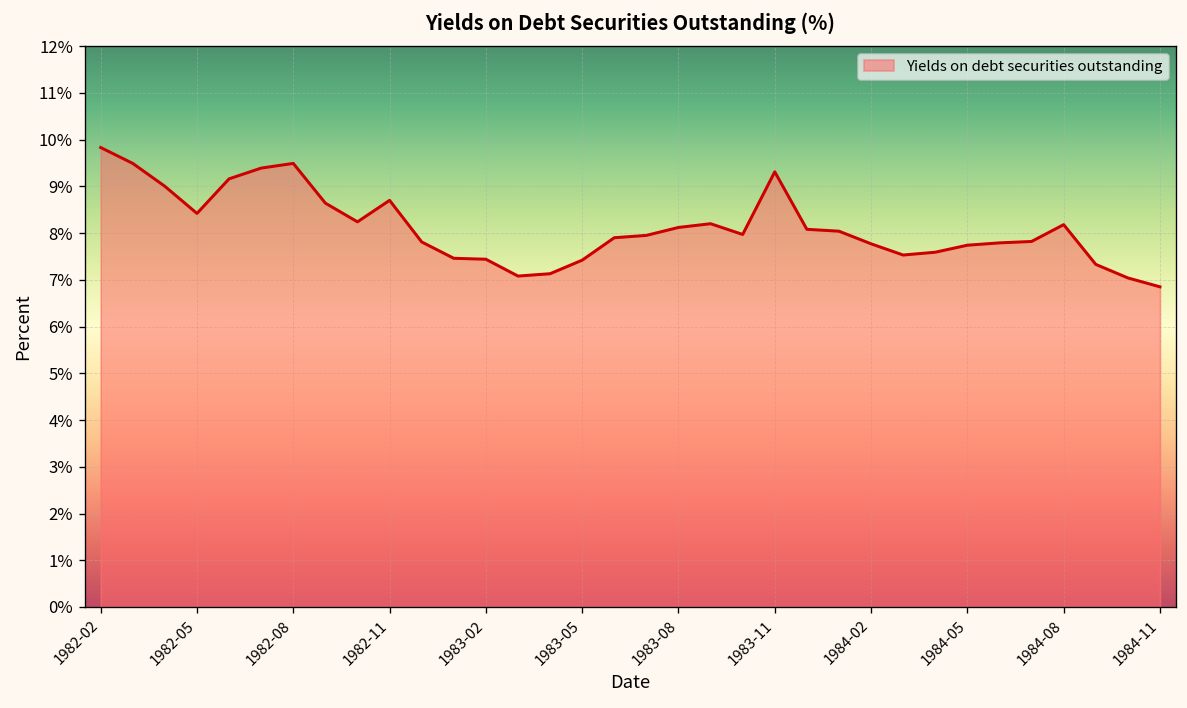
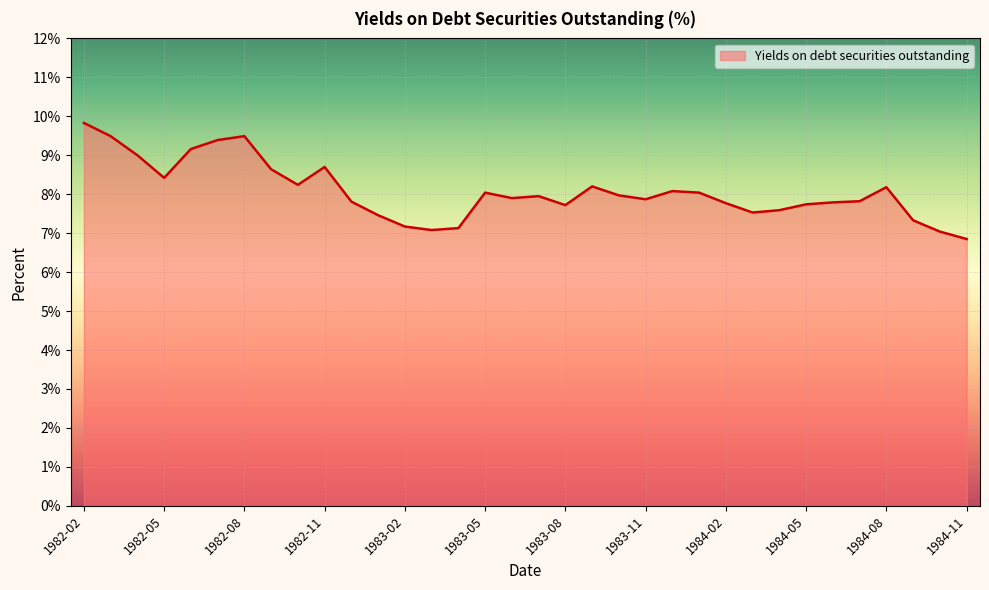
1983-02: 7.4% -> 7.2%
1983-05: 7.4% -> 8.0%
1983-08: 8.1% -> 7.7%
1983-11: 9.3% -> 7.9%
